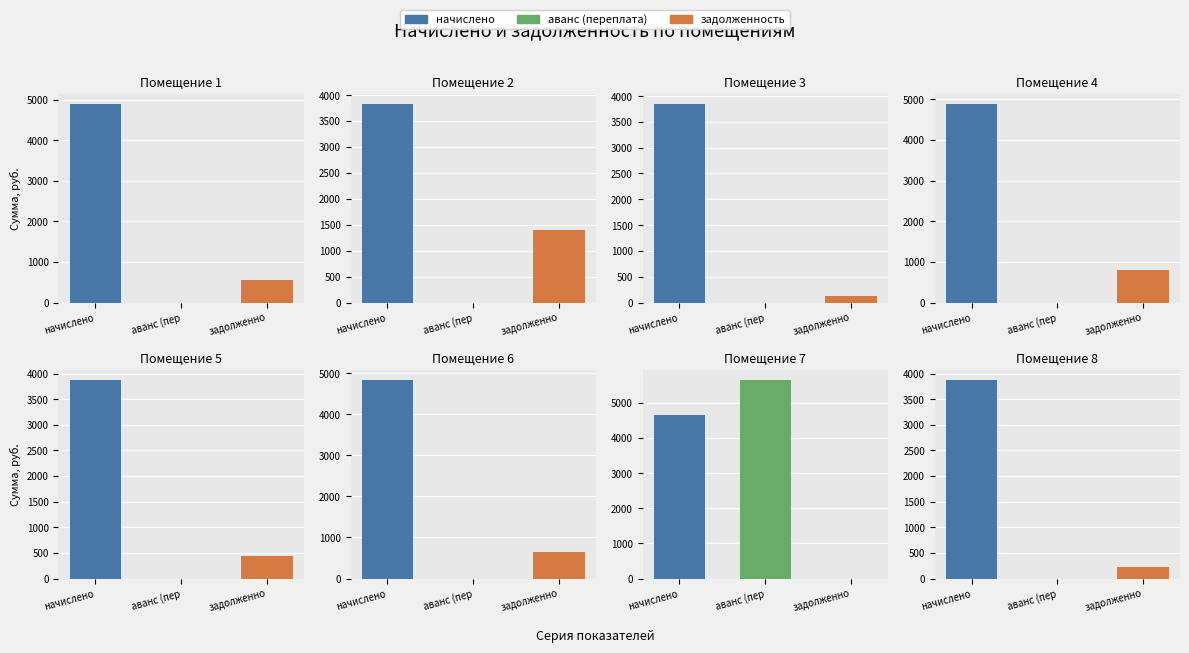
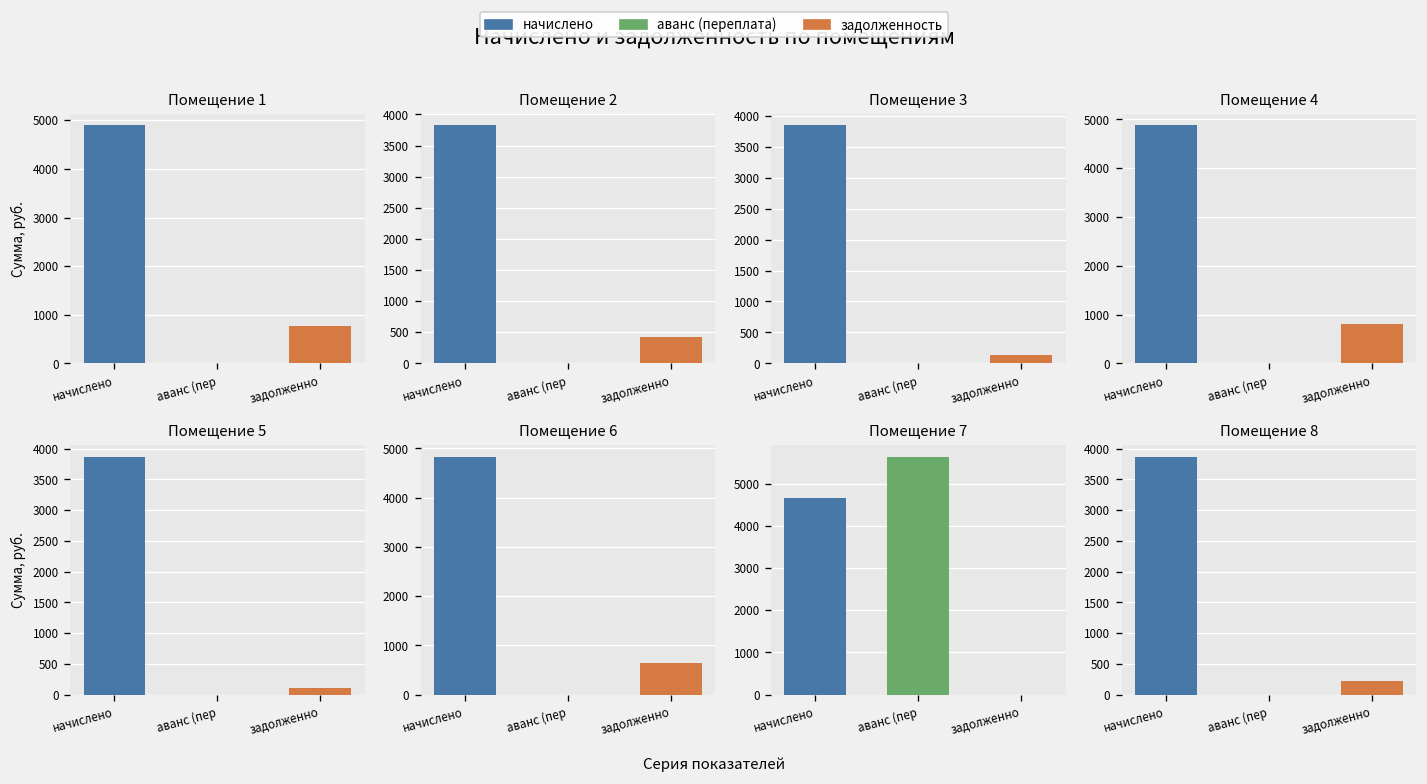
Помещение 1, задолженно: 500 -> 800
Помещение 2, задолженно: 1400 -> 400
Помещение 5, задолженно: 400 -> 100
